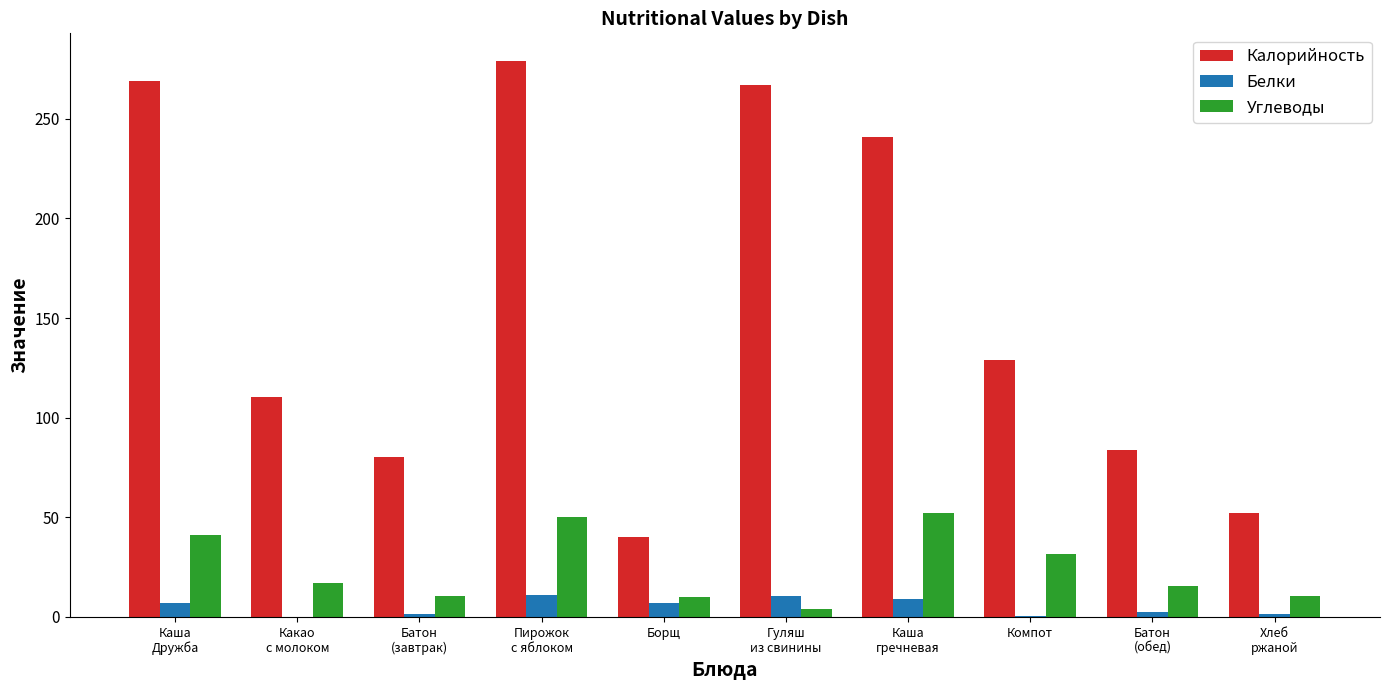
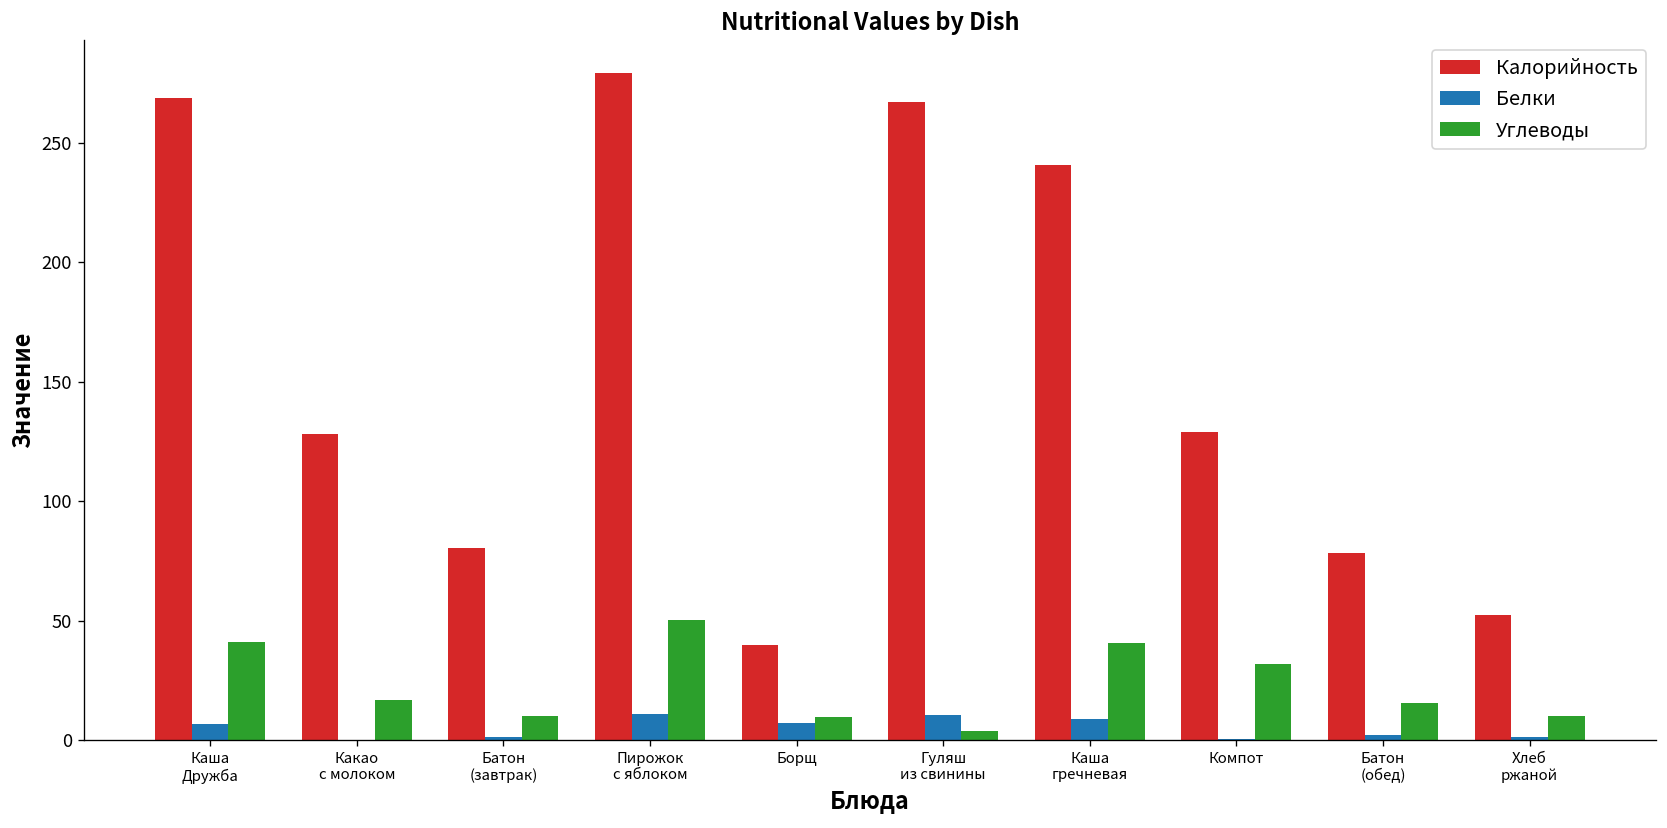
Калорийность, Какао с молоком: 110 -> 128
Углеводы, Каша гречневая: 52 -> 41
Калорийность, Батон (обед): 84 -> 79
